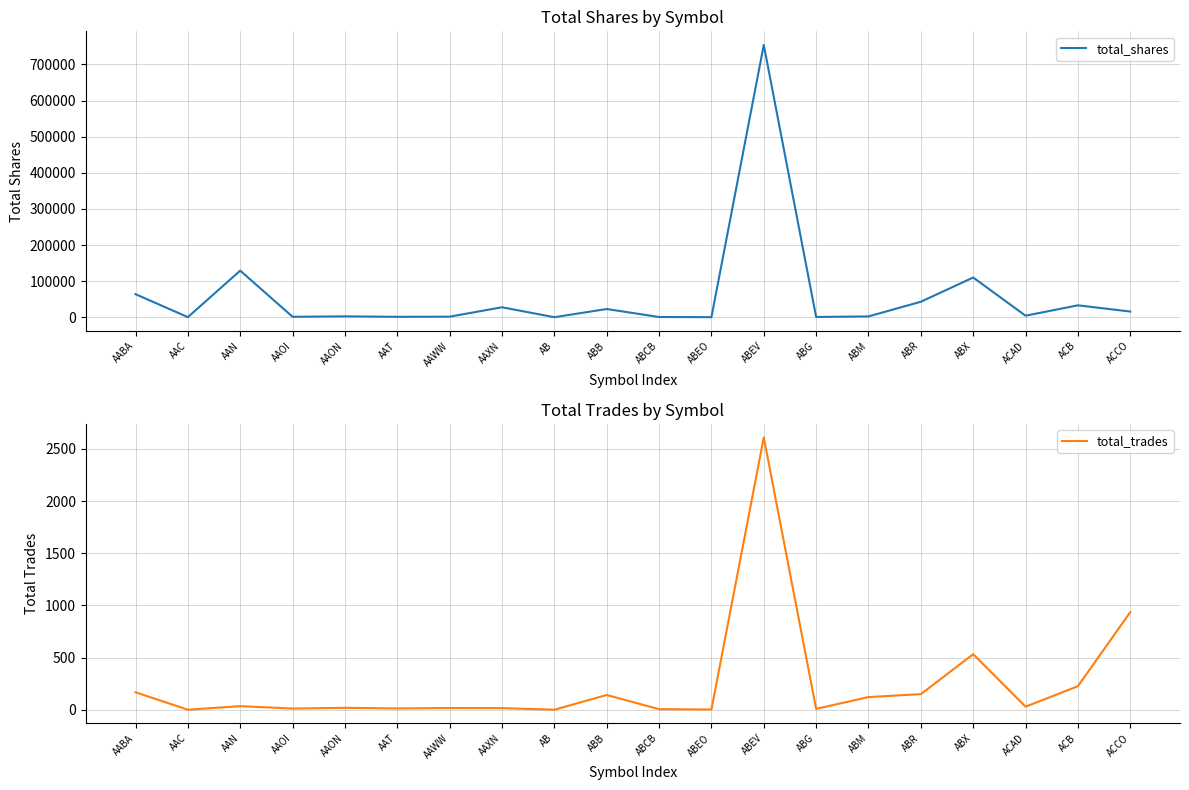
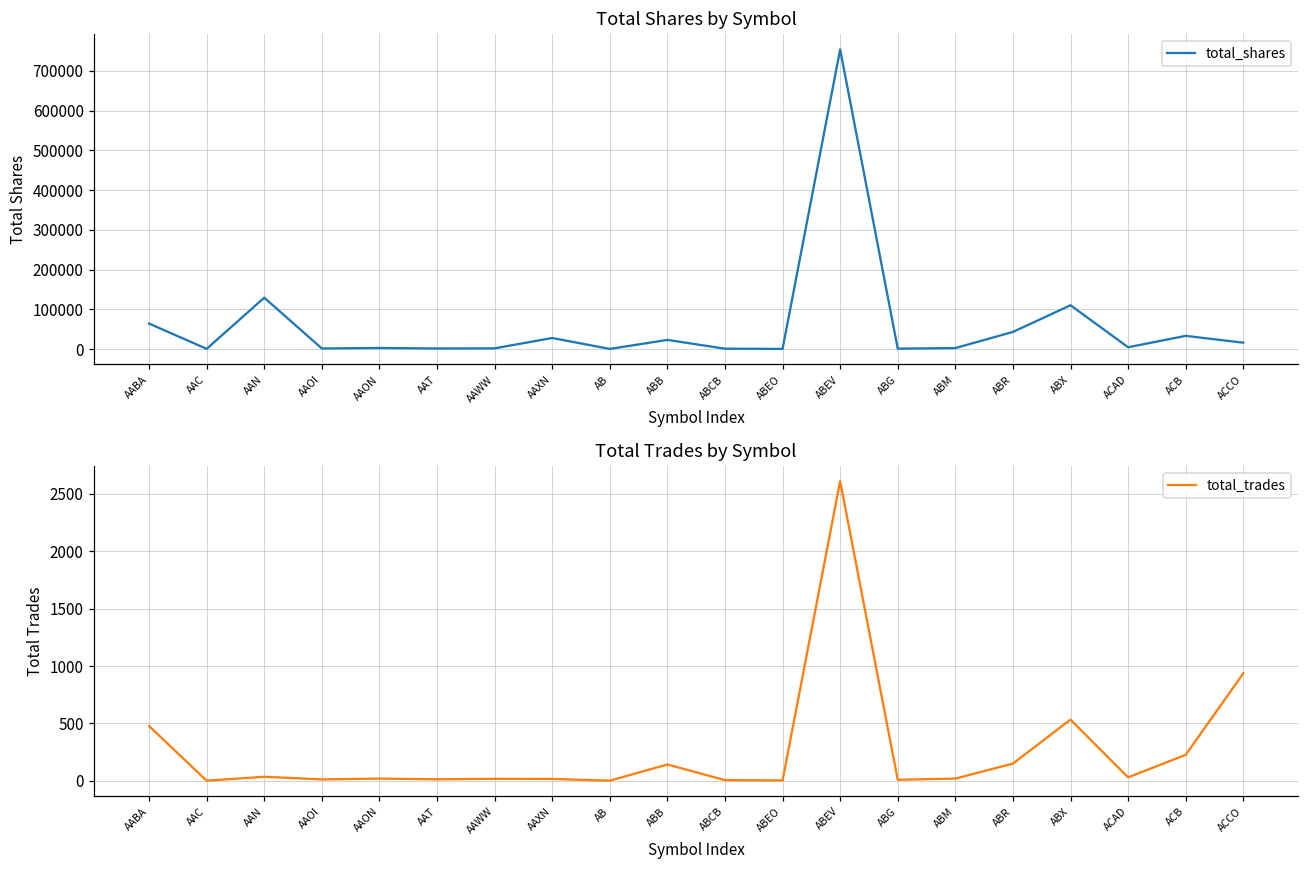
Total Trades by Symbol, AABA: 170 -> 480
Total Trades by Symbol, ABM: 120 -> 20
